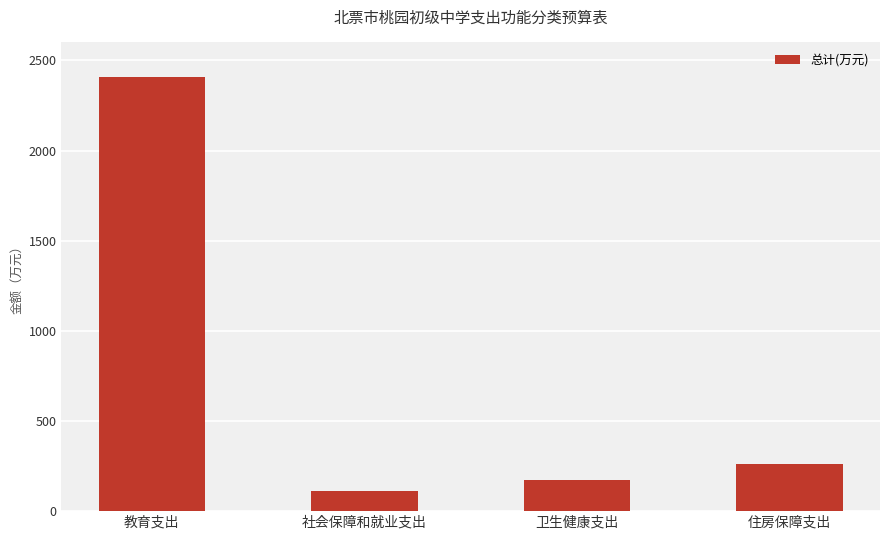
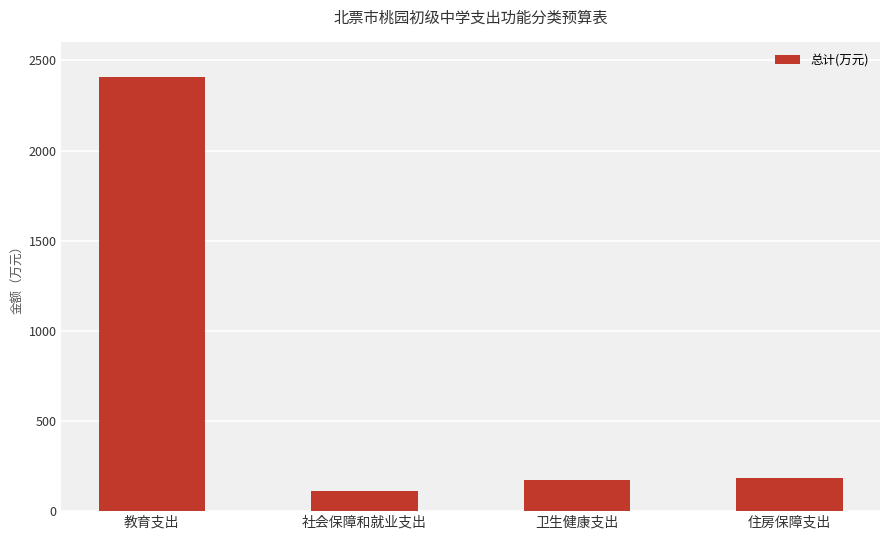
住房保障支出: 260 -> 180
